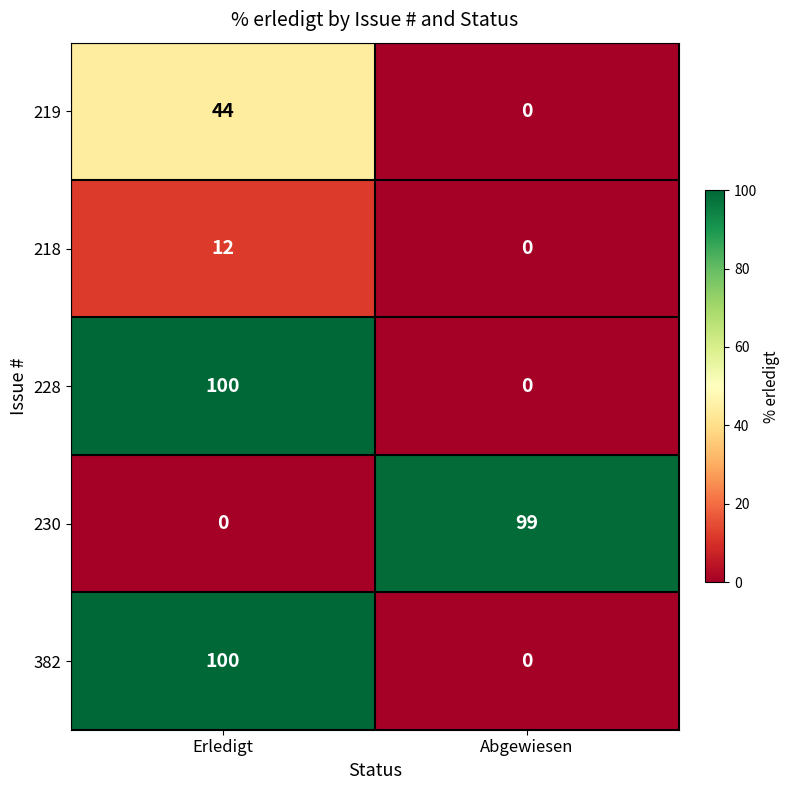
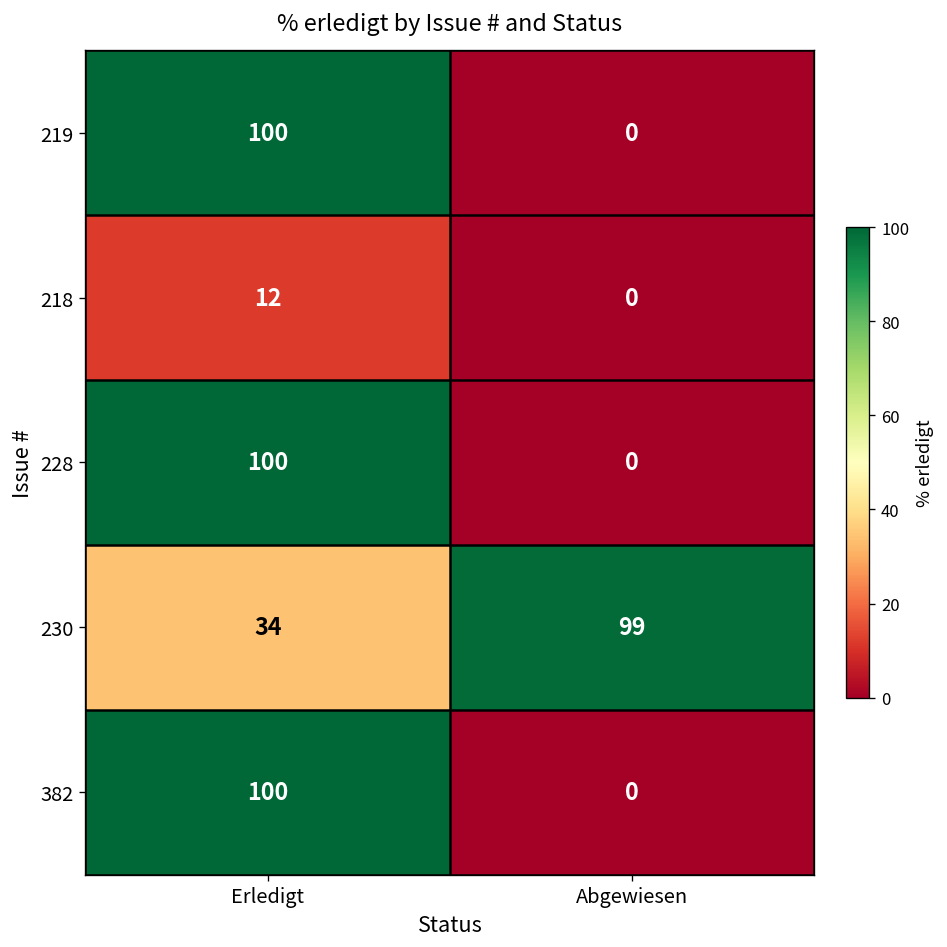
219, Erledigt: 44 -> 100
230, Erledigt: 0 -> 34
